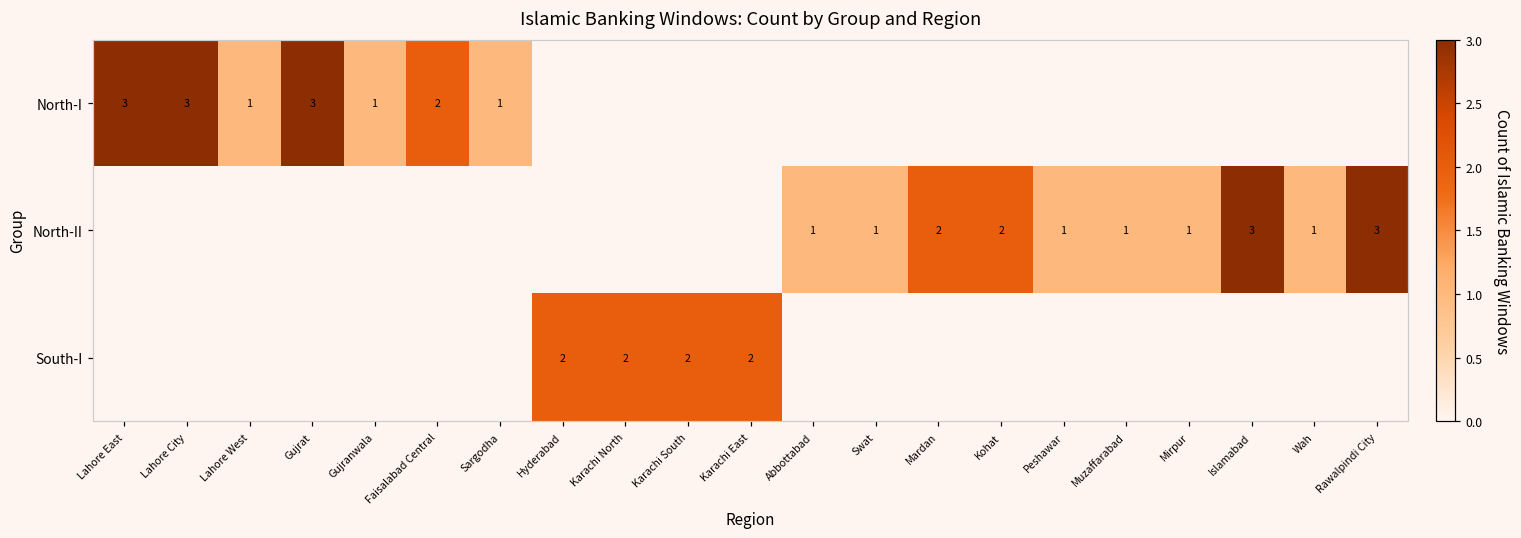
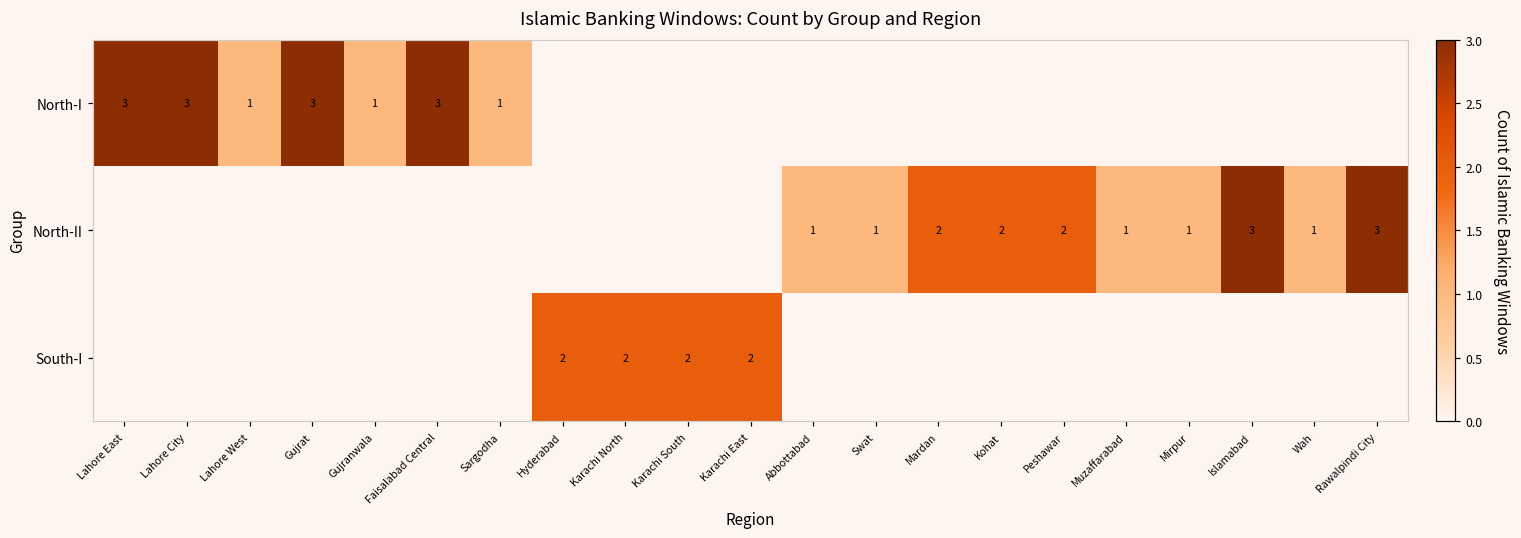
North-I, Faisalabad Central: 2 -> 3
North-II, Peshawar: 1 -> 2
